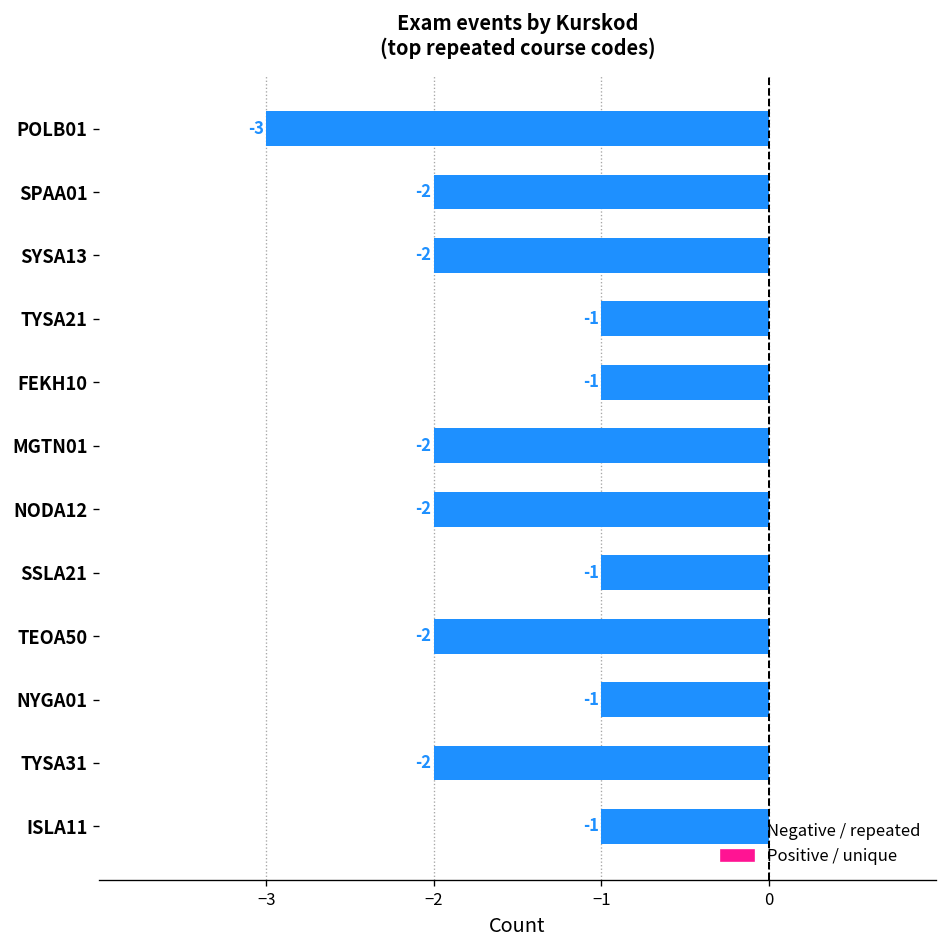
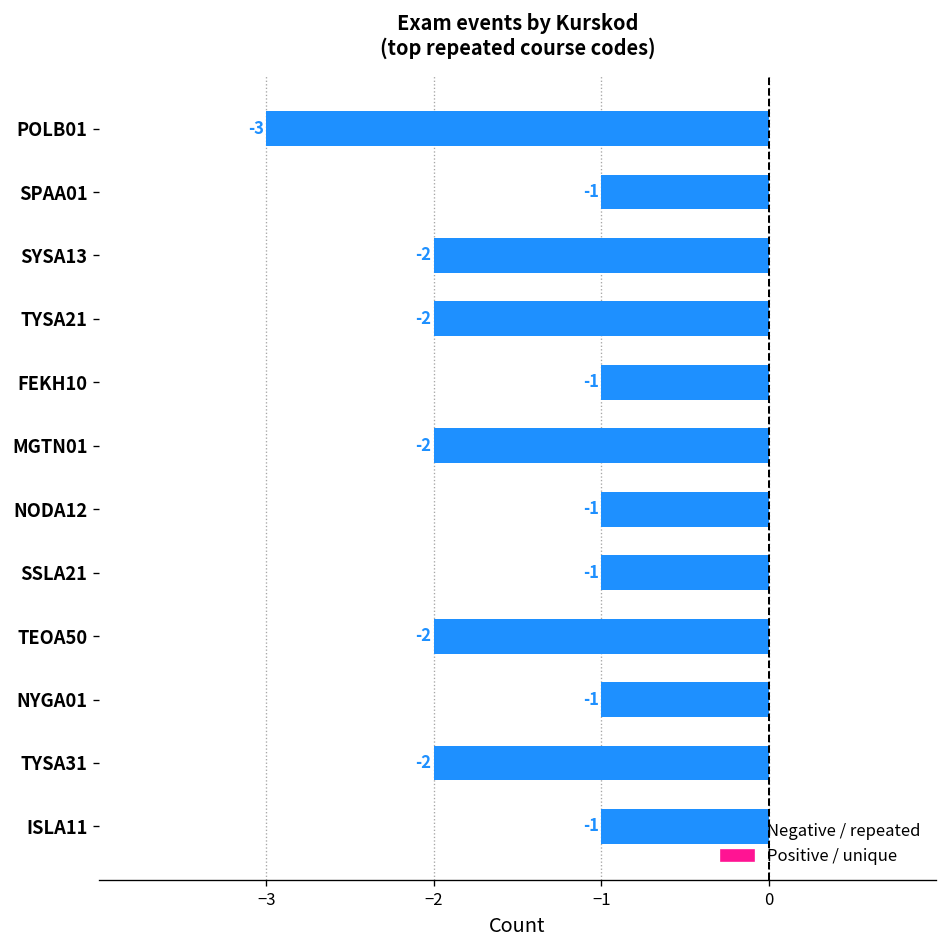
SPAA01: -2 -> -1
TYSA21: -1 -> -2
NODA12: -2 -> -1
